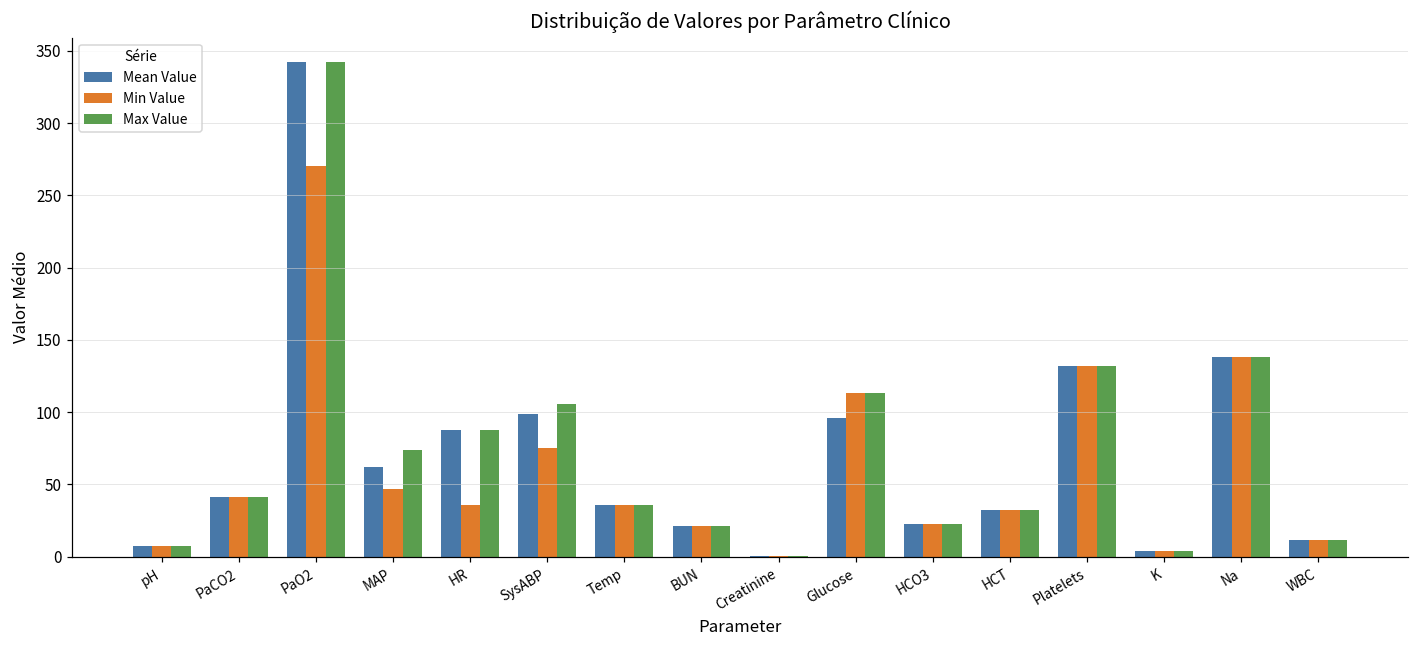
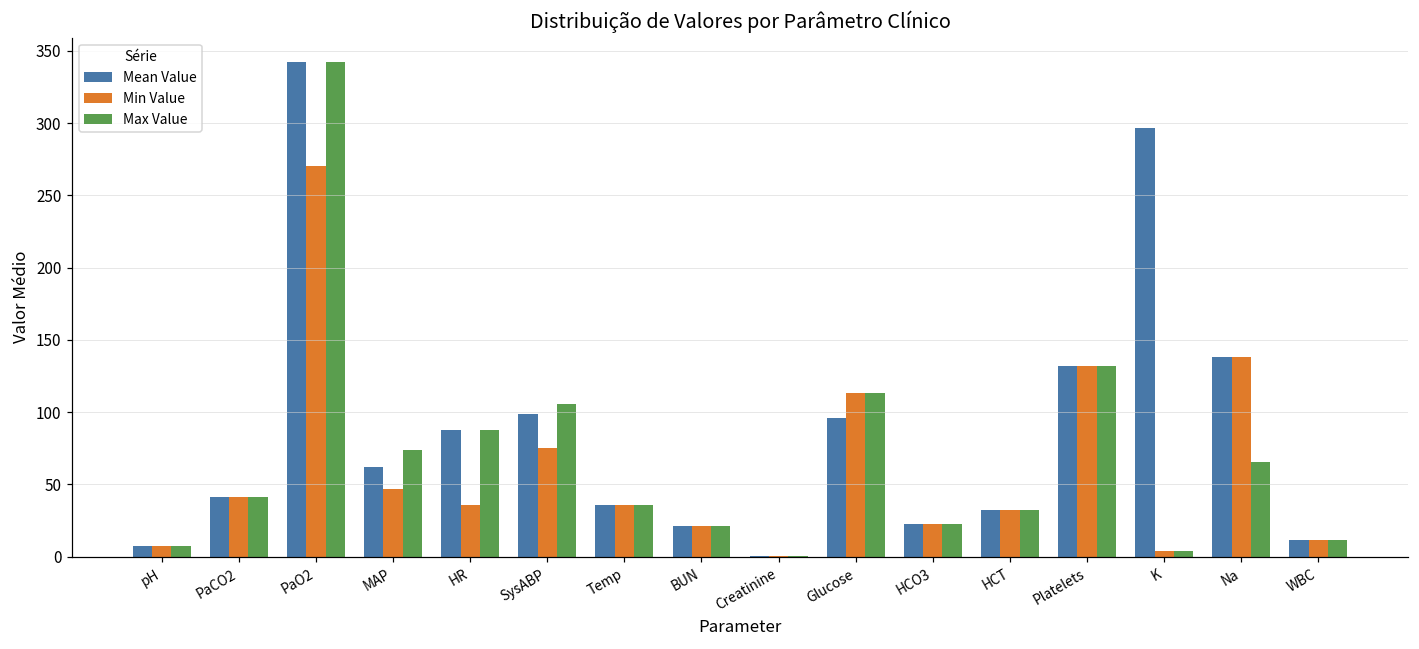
Mean Value, K: 4 -> 296
Max Value, Na: 138 -> 66
